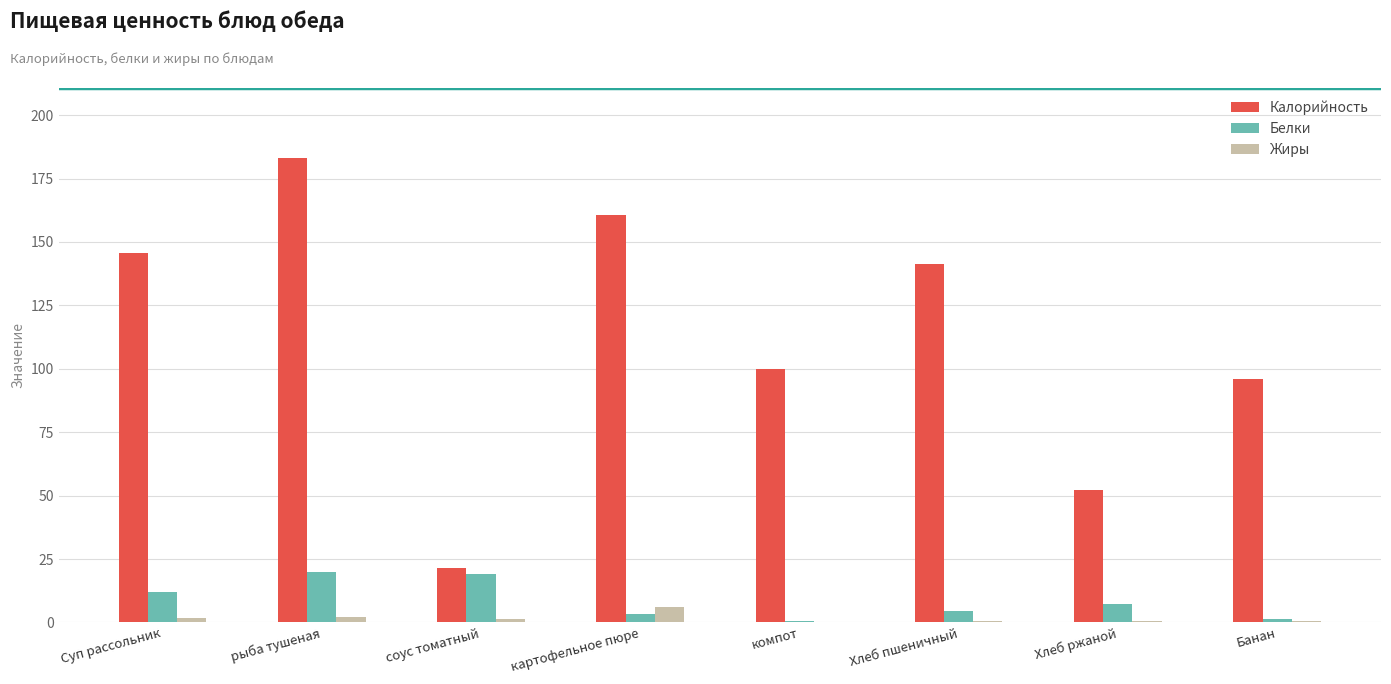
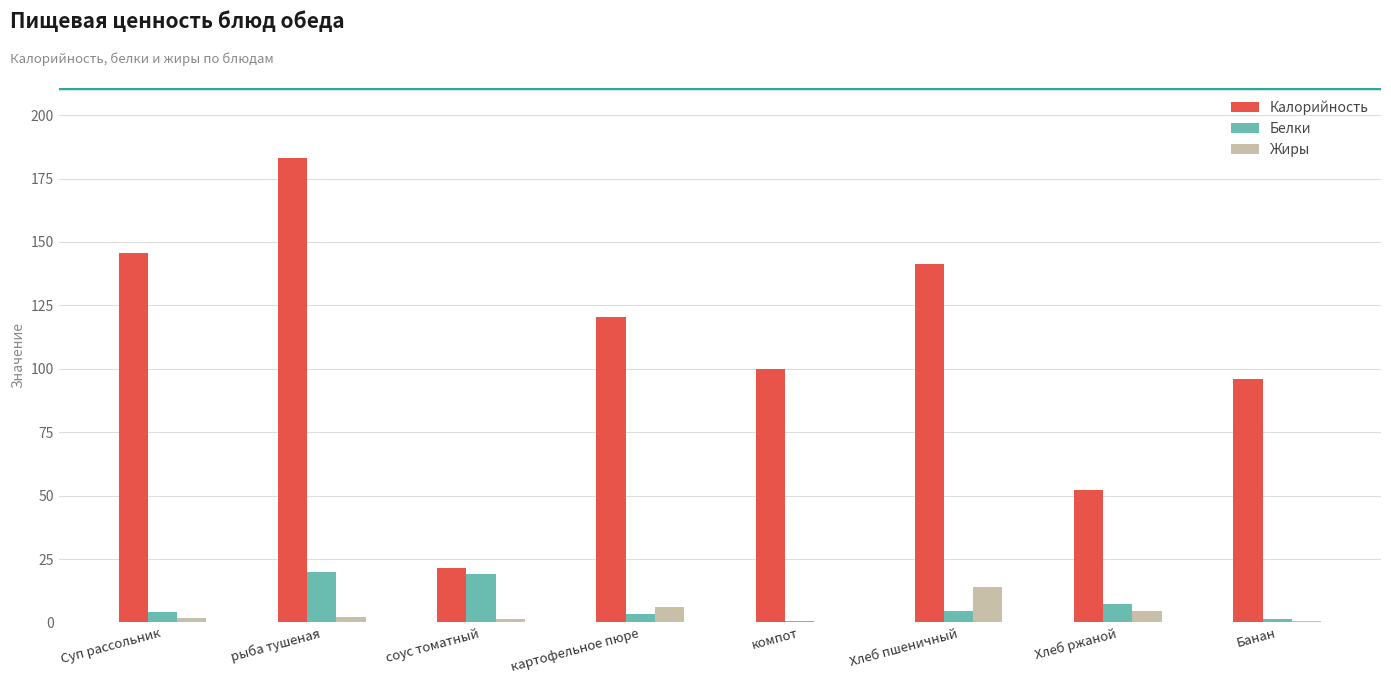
Белки, Суп рассольник: 12 -> 4
Калорийность, картофельное пюре: 161 -> 121
Жиры, Хлеб пшеничный: 1 -> 14
Жиры, Хлеб ржаной: 0 -> 5
